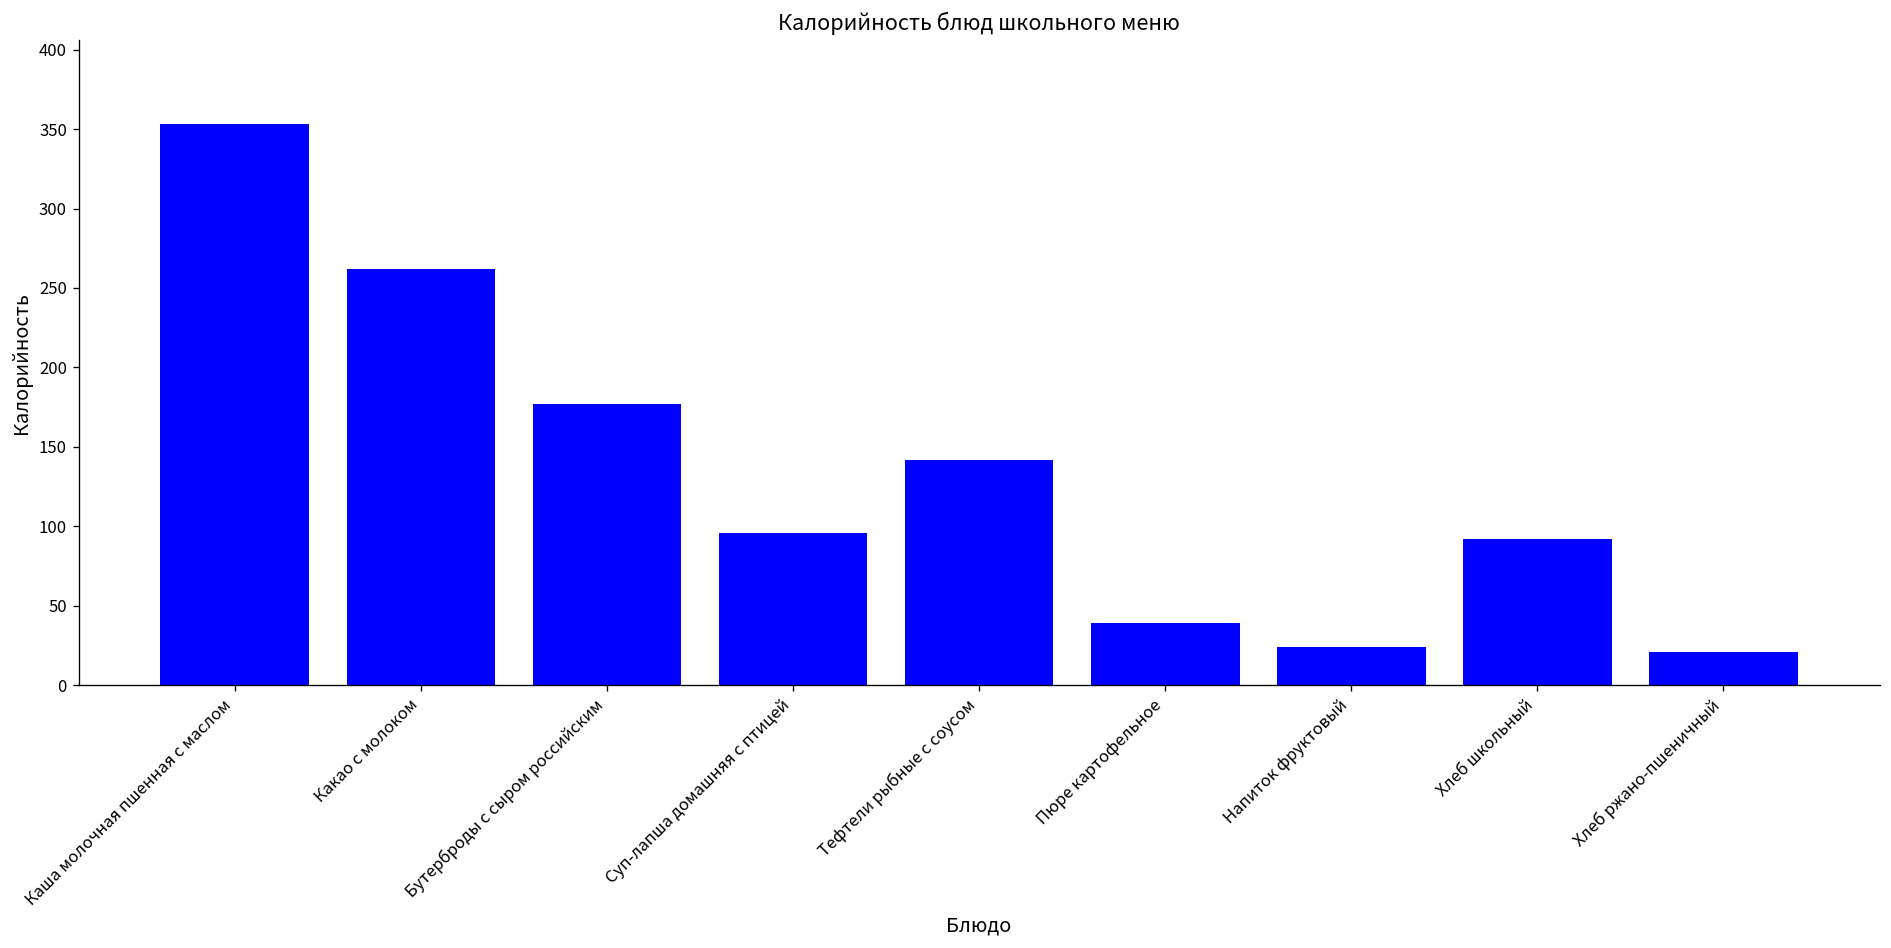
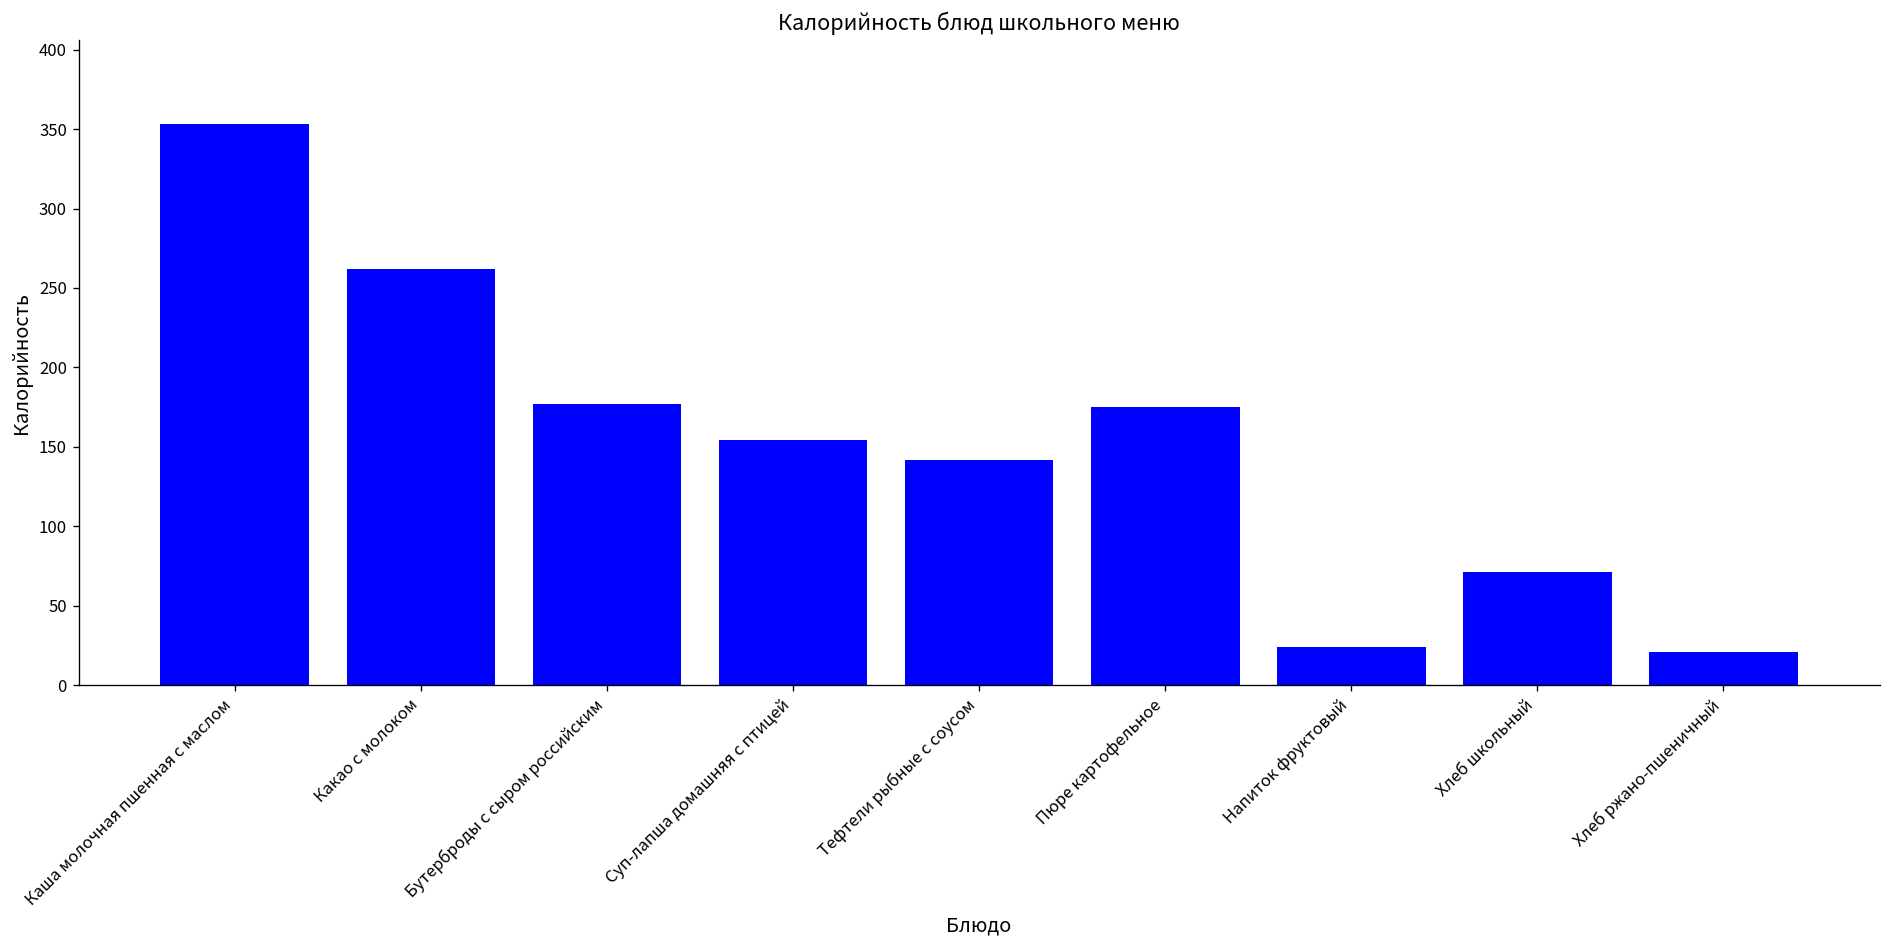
Суп-лапша домашняя с птицей: 96 -> 154
Пюре картофельное: 39 -> 175
Хлеб школьный: 92 -> 71
